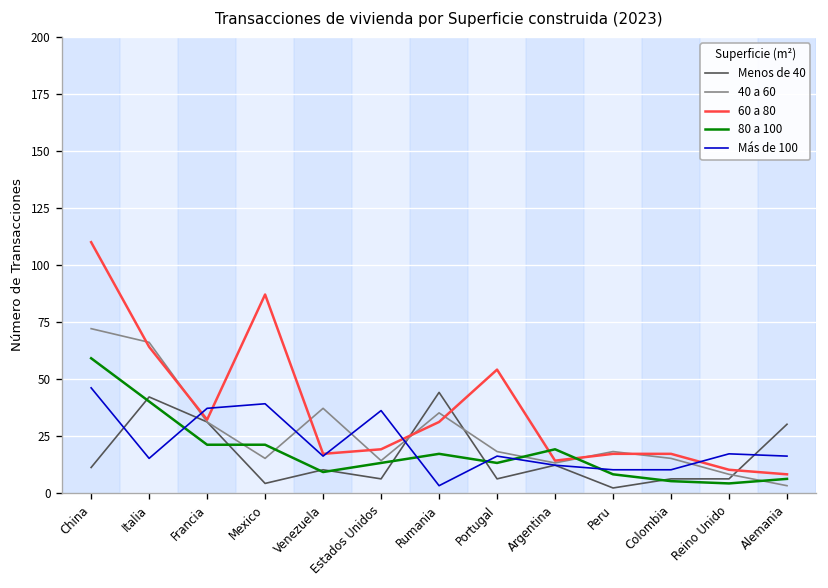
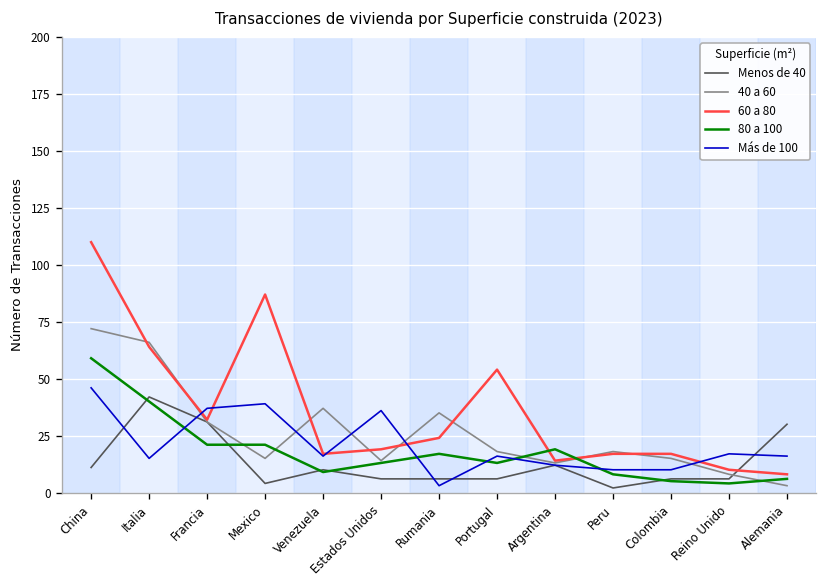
Menos de 40, Rumania: 44 -> 6
60 a 80, Rumania: 31 -> 24
